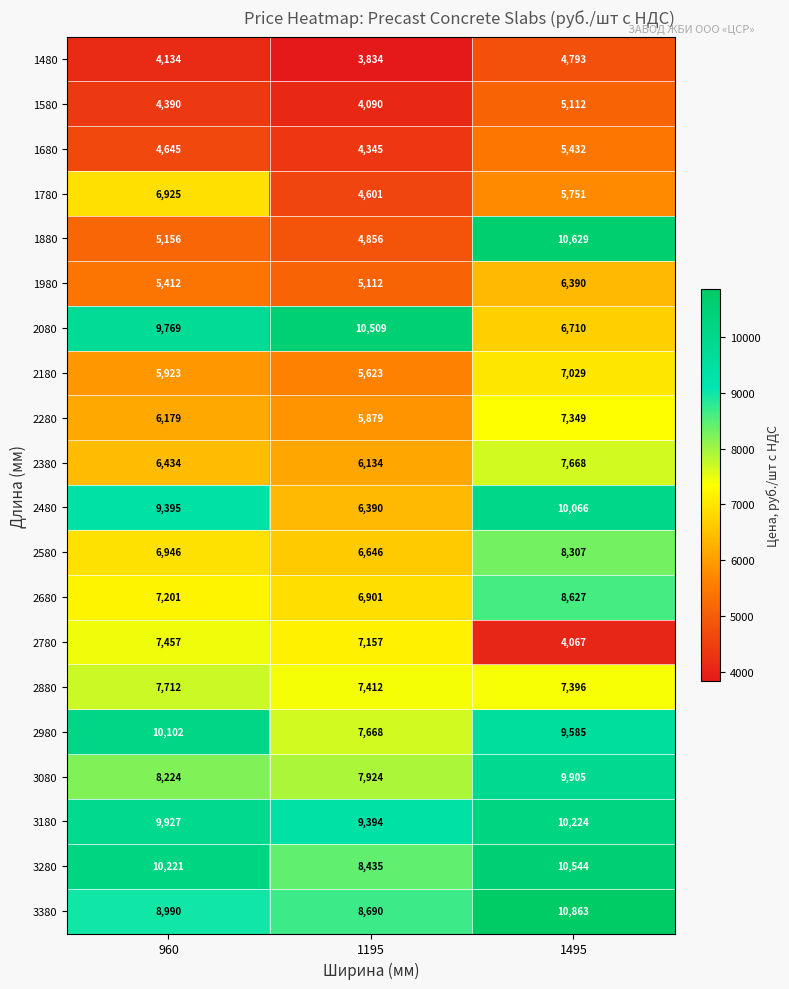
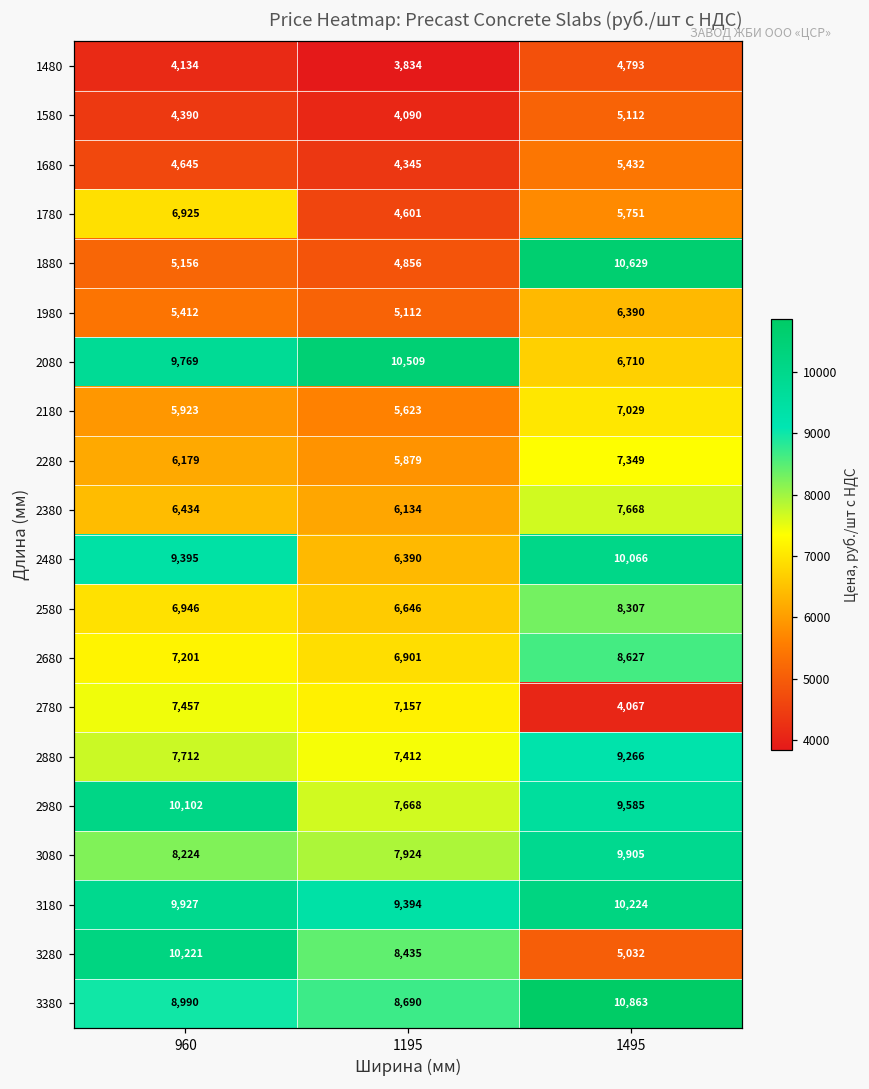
2880, 1495: 7,396 -> 9,266
3280, 1495: 10,544 -> 5,032
